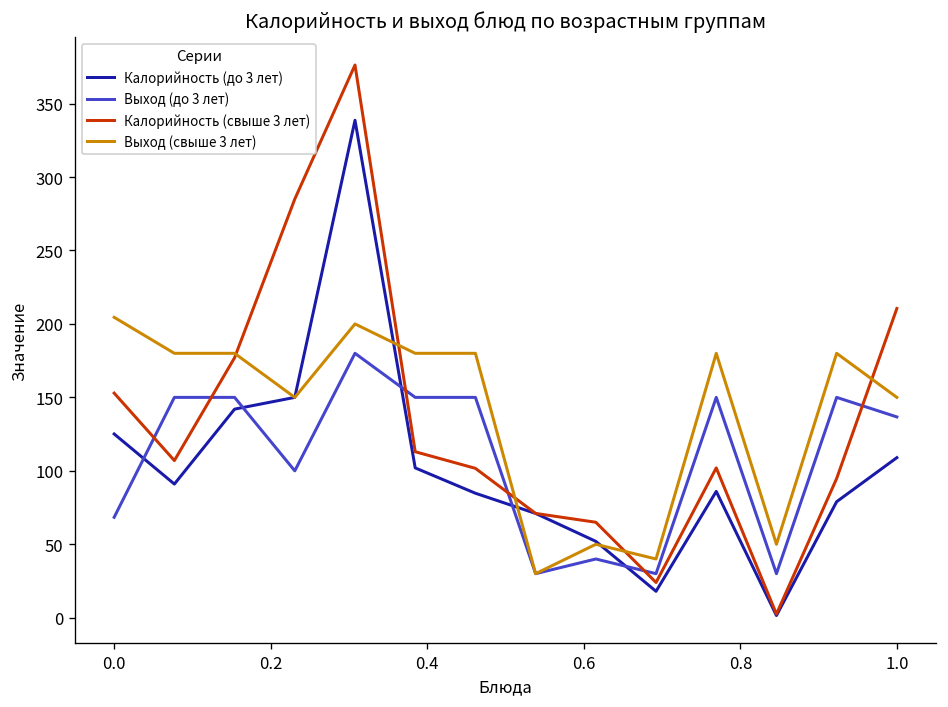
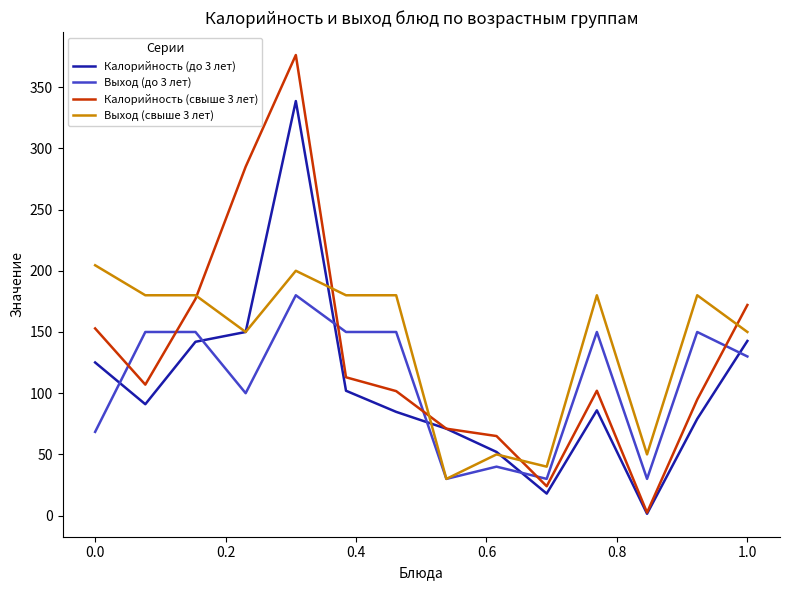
Калорийность (до 3 лет), 1.0: 109 -> 143
Выход (до 3 лет), 1.0: 137 -> 130
Калорийность (свыше 3 лет), 1.0: 211 -> 172
